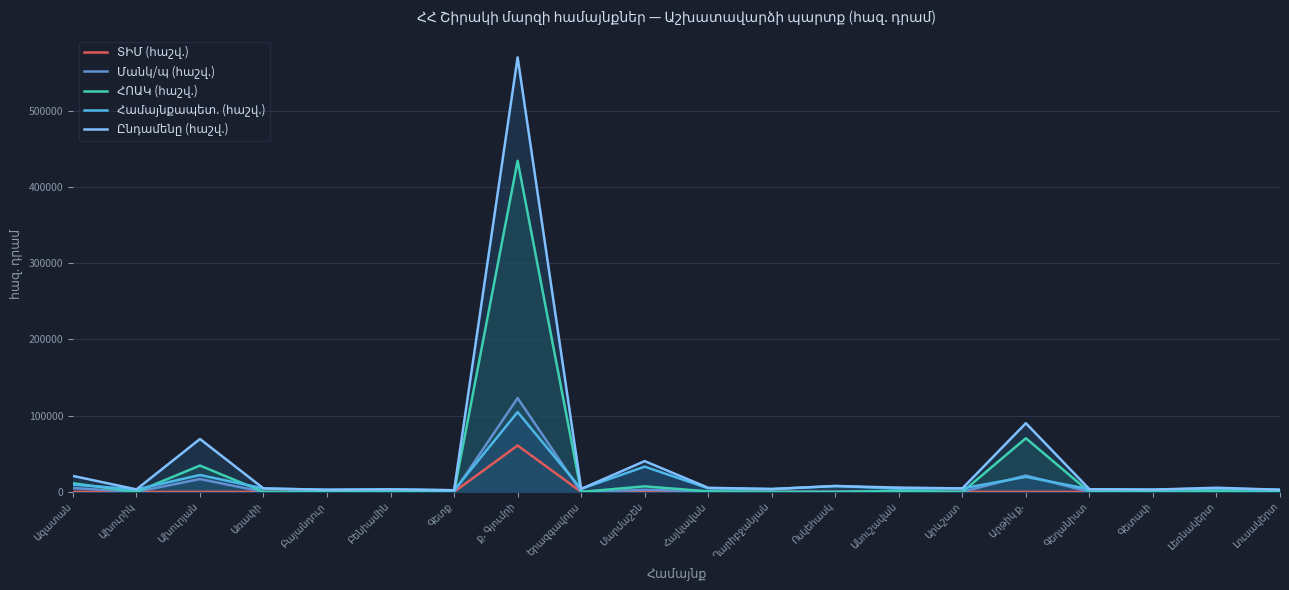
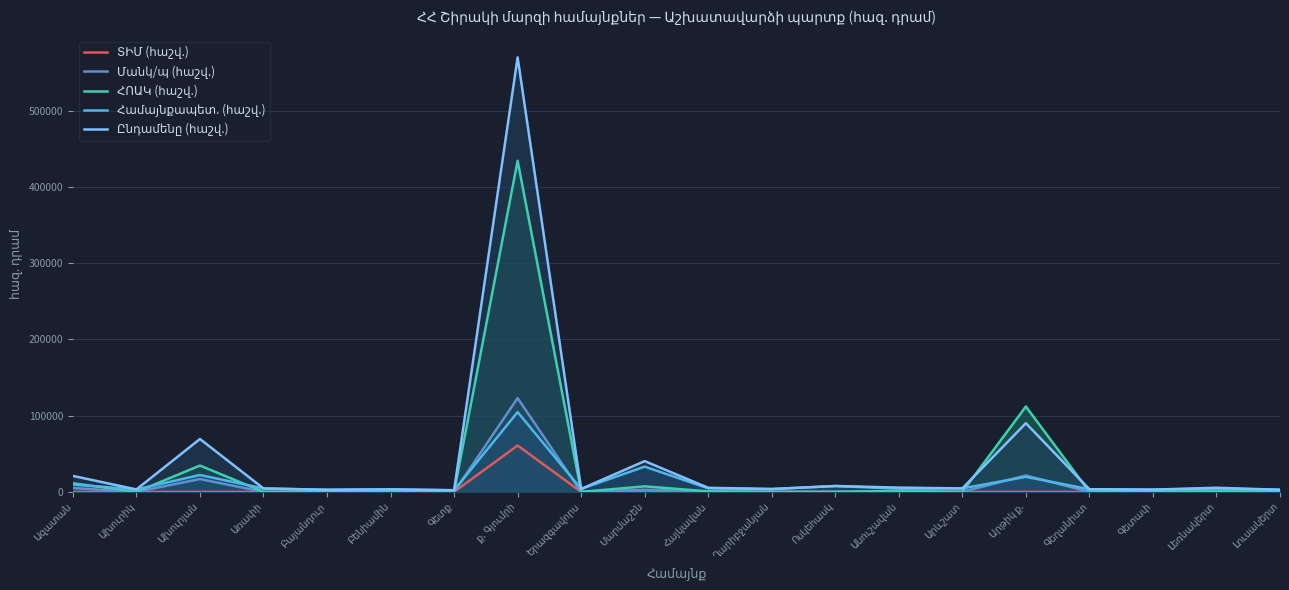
ՀՈԱԿ (հաշվ.), Արթիկ ք.: 70000 -> 110000
